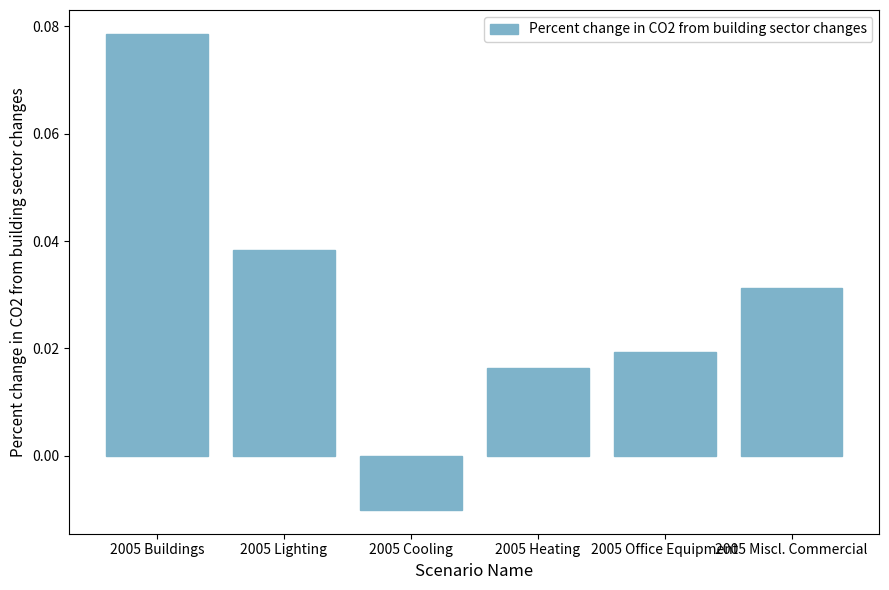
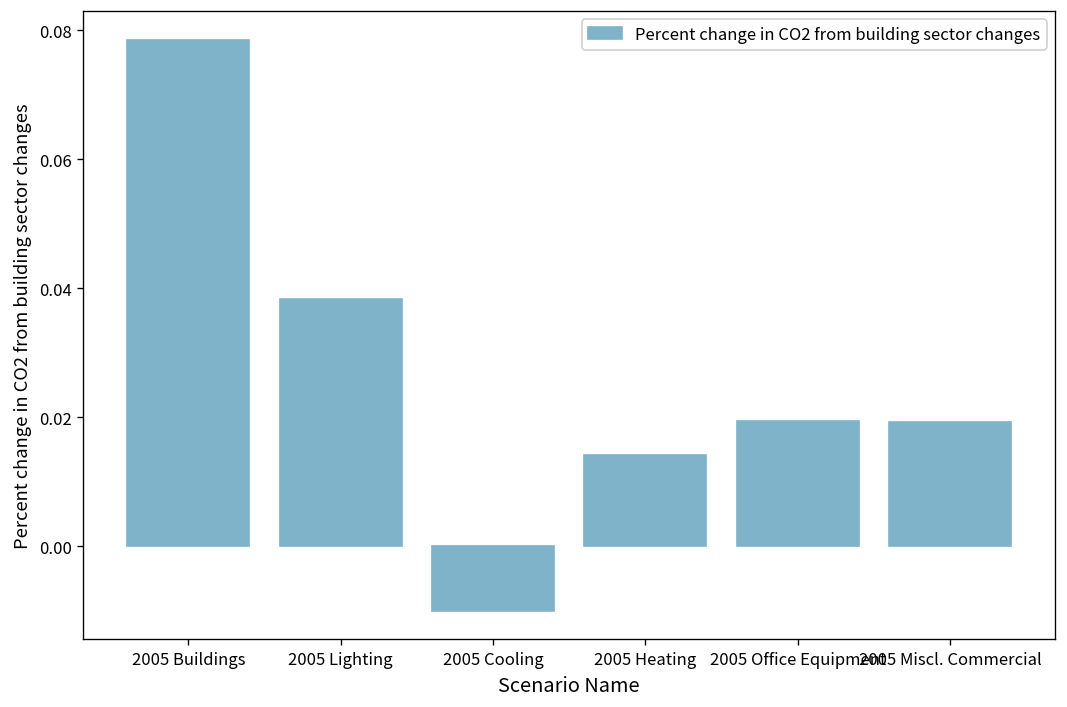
2005 Heating: 0.016 -> 0.014
2005 Miscl. Commercial: 0.031 -> 0.019
